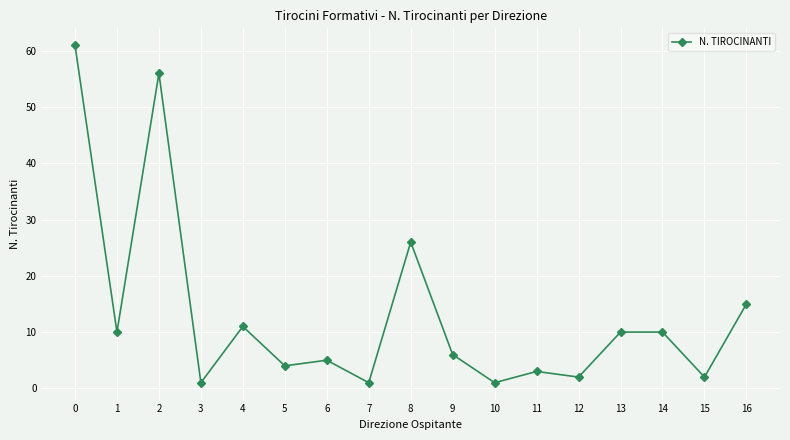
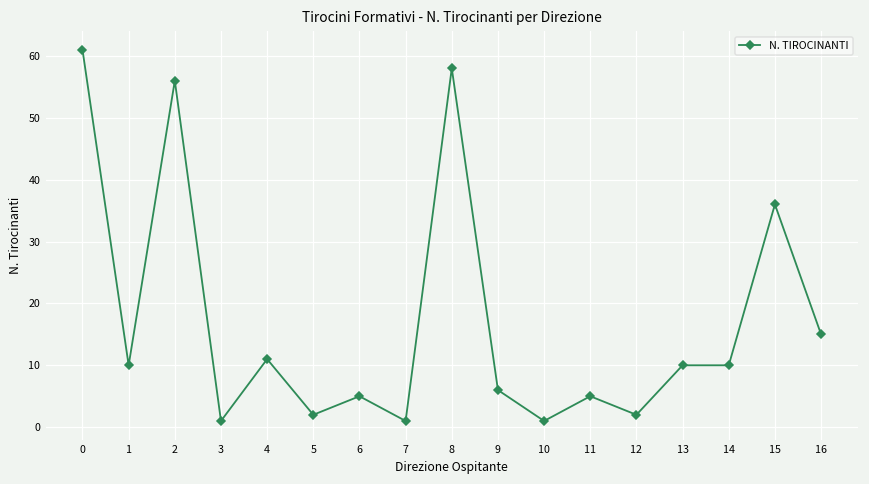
5: 4 -> 2
8: 26 -> 58
11: 3 -> 5
15: 2 -> 36
